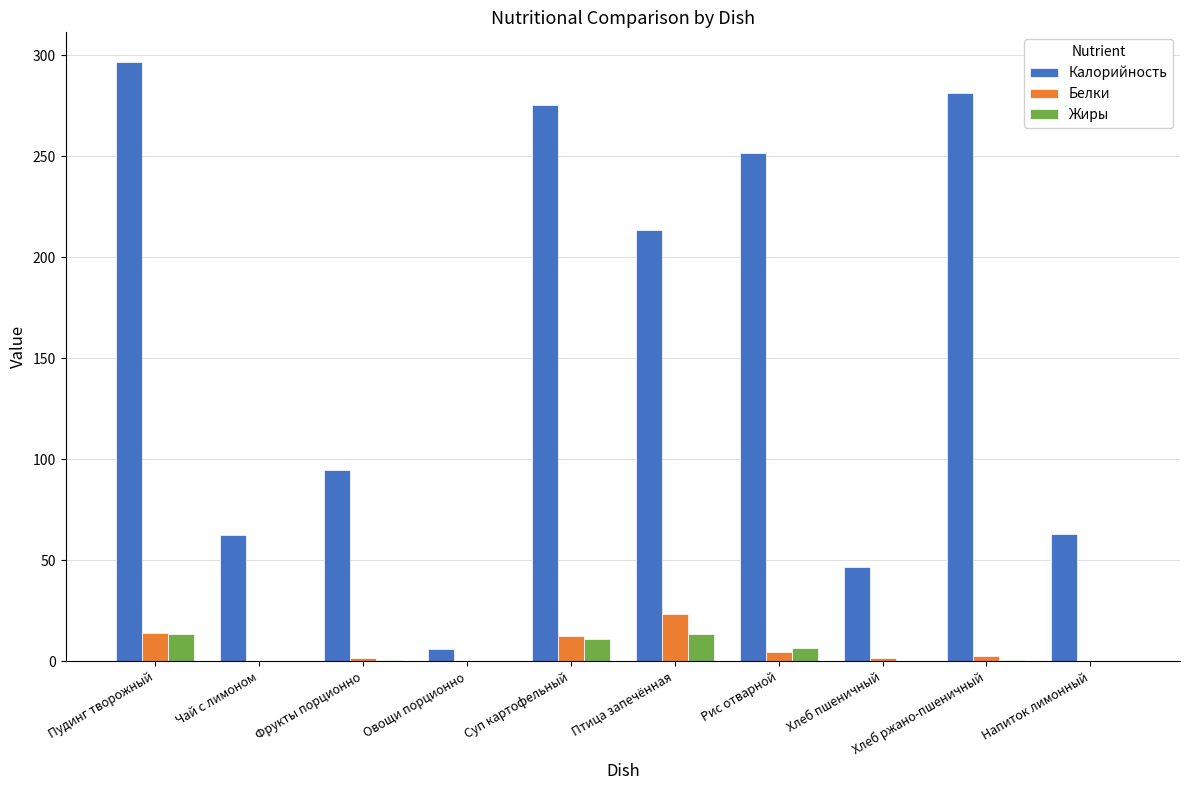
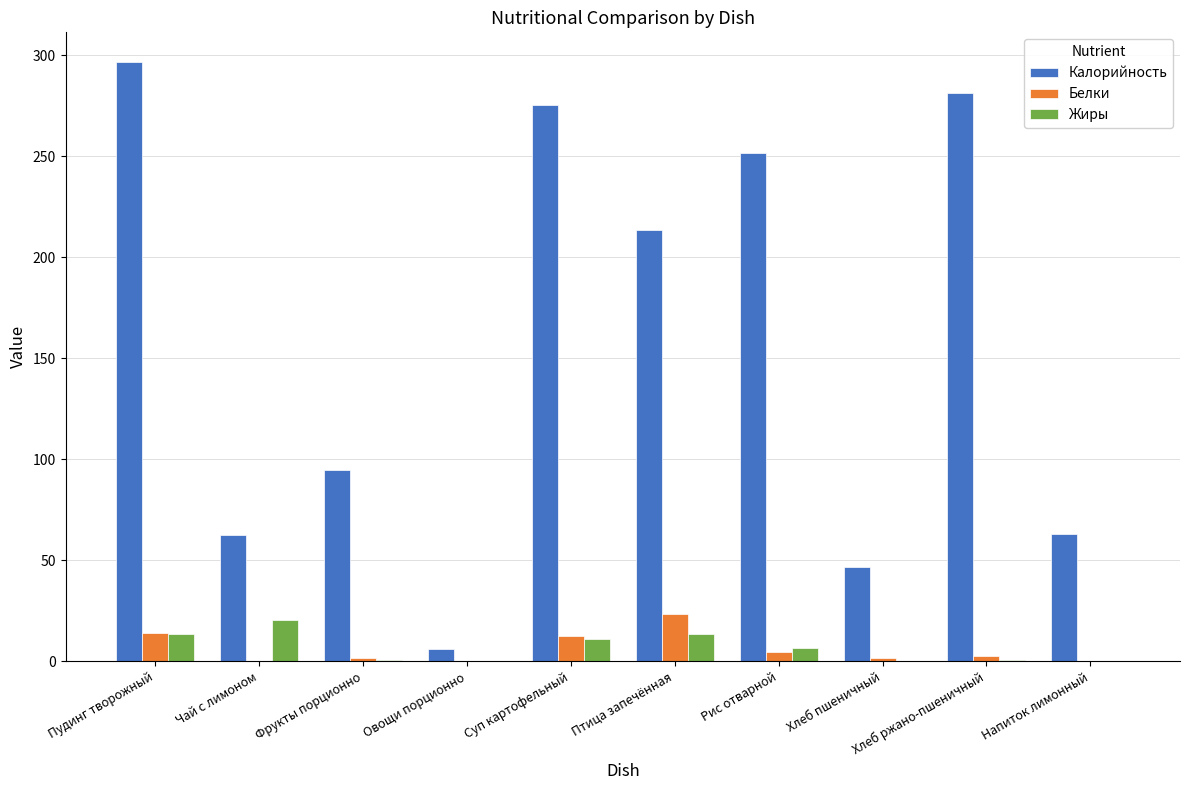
Жиры, Чай с лимоном: 0 -> 20
